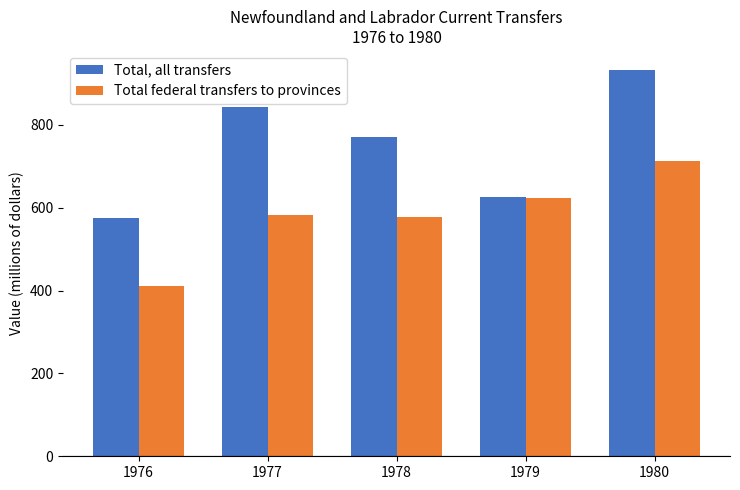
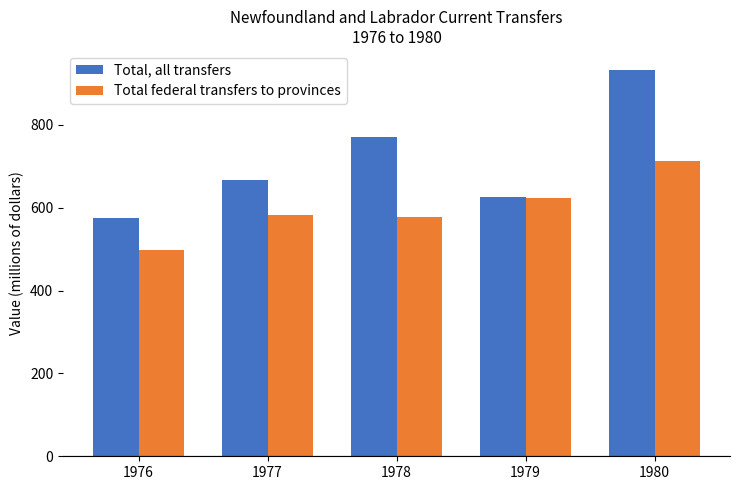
Total federal transfers to provinces, 1976: 410 -> 500
Total, all transfers, 1977: 840 -> 670
